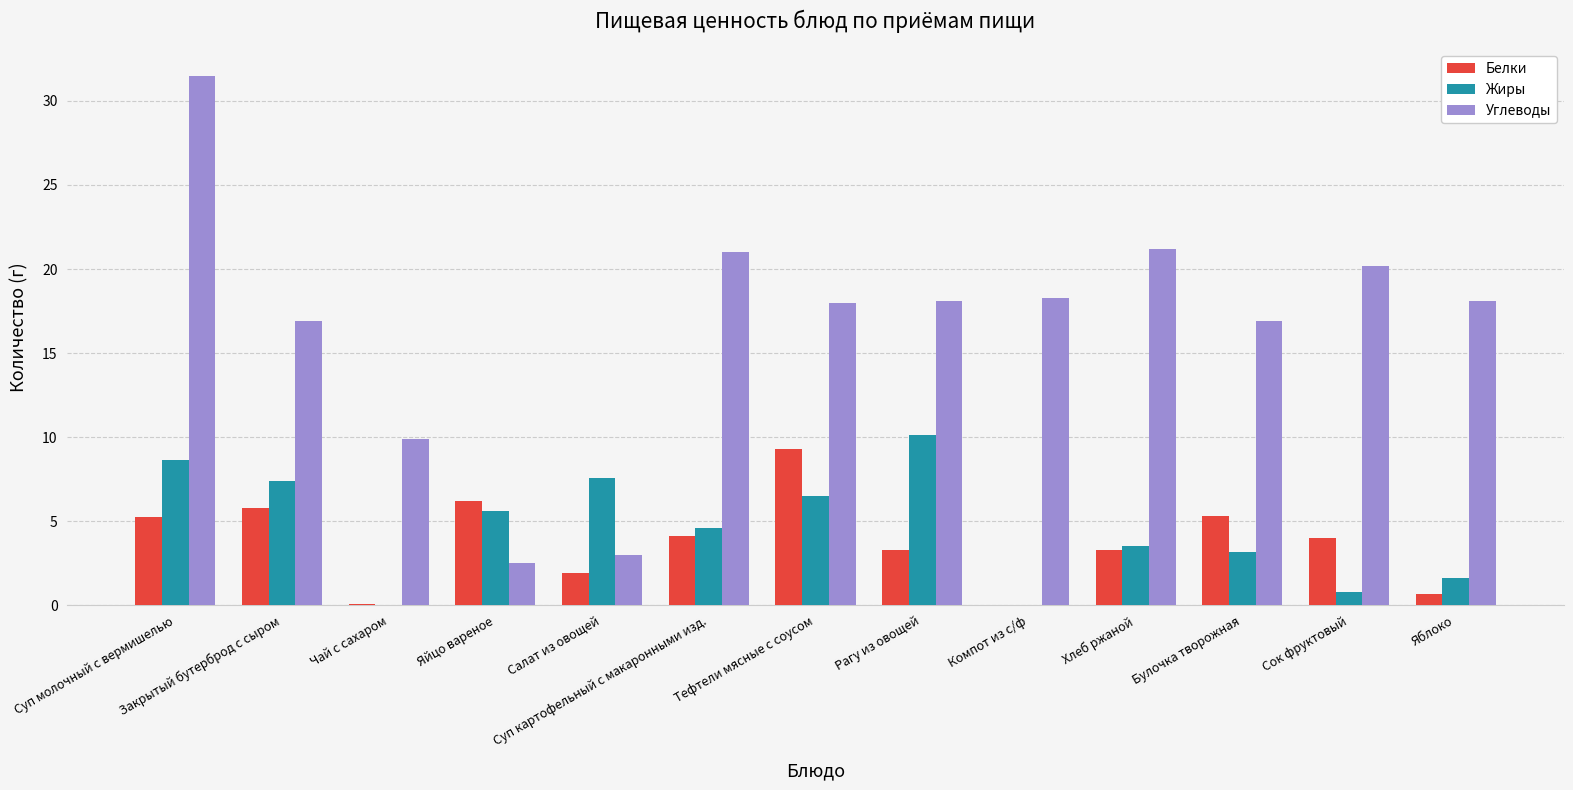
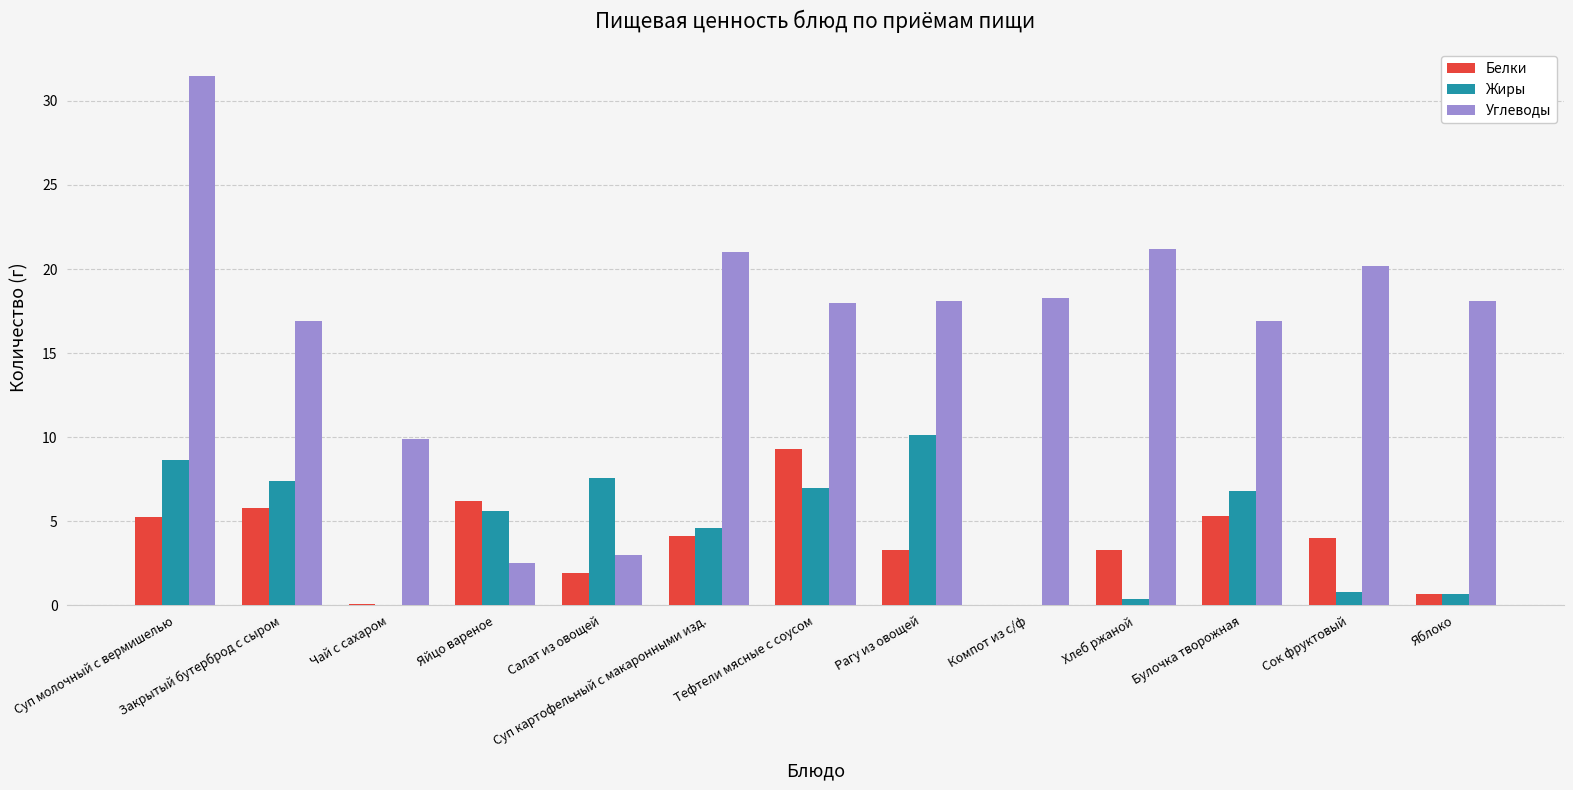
Жиры, Тефтели мясные с соусом: 6.5 -> 7.0
Жиры, Хлеб ржаной: 3.5 -> 0.4
Жиры, Булочка творожная: 3.2 -> 6.8
Жиры, Яблоко: 1.6 -> 0.7
